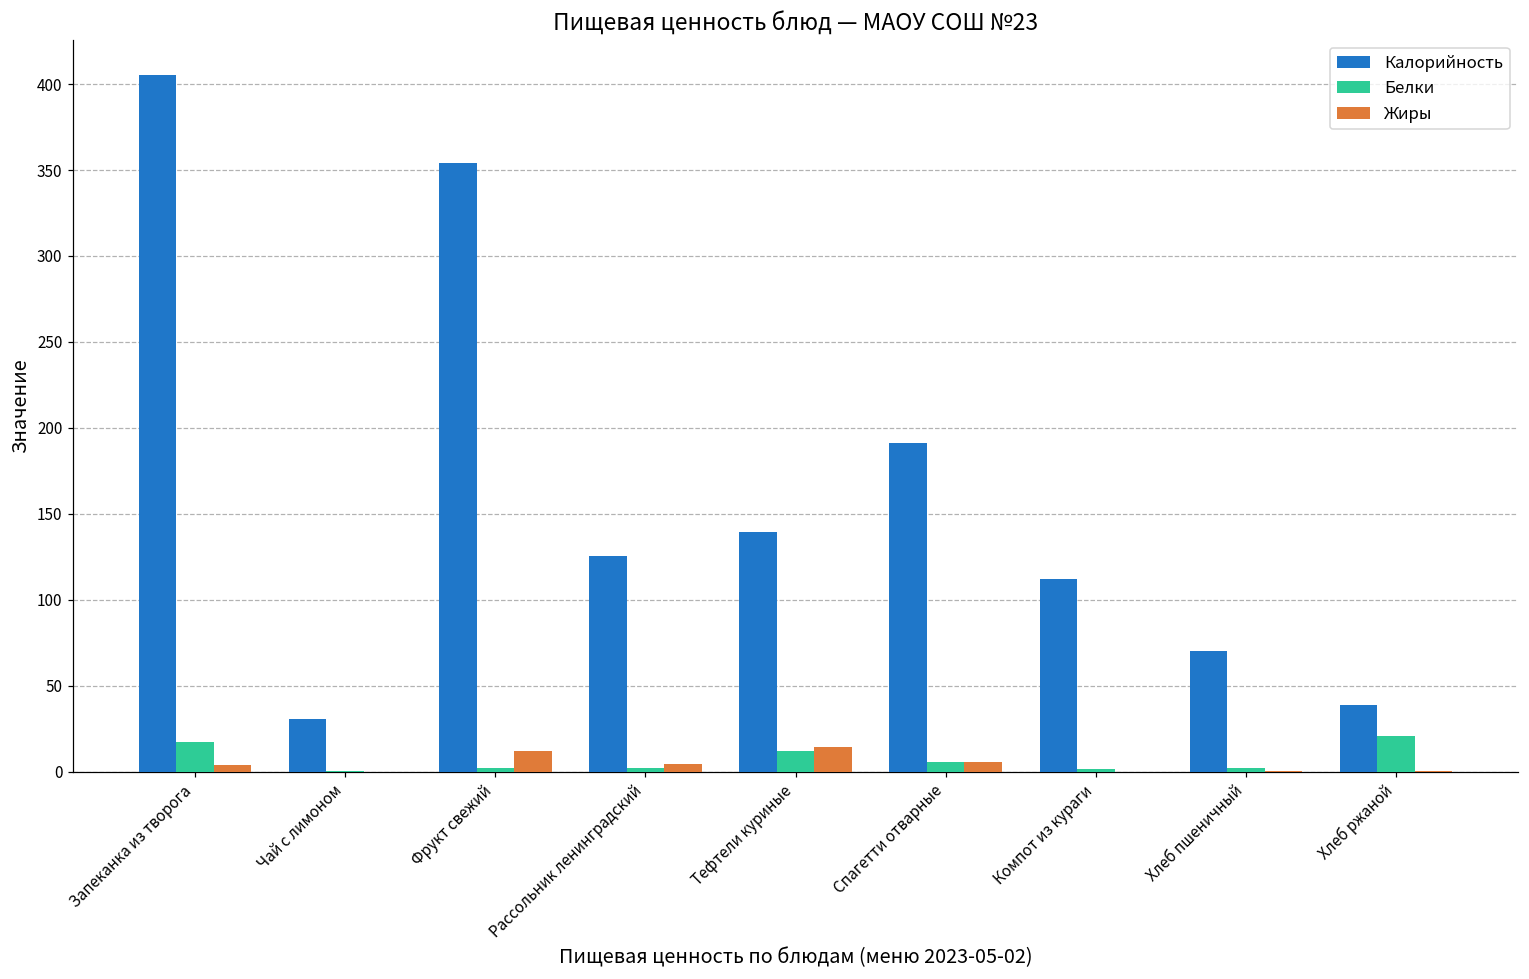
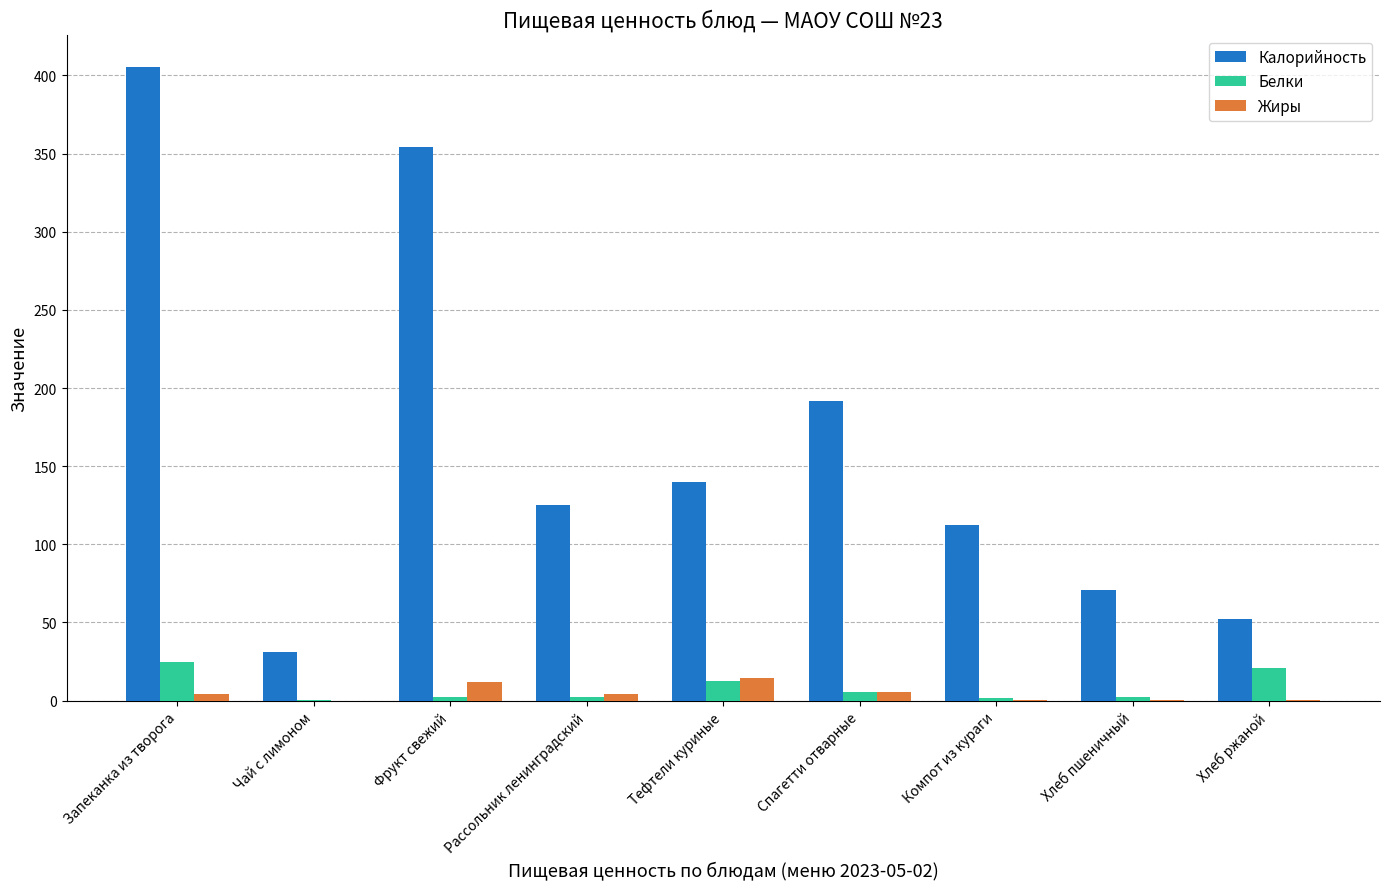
Белки, Запеканка из творога: 17 -> 25
Калорийность, Хлеб ржаной: 39 -> 52
